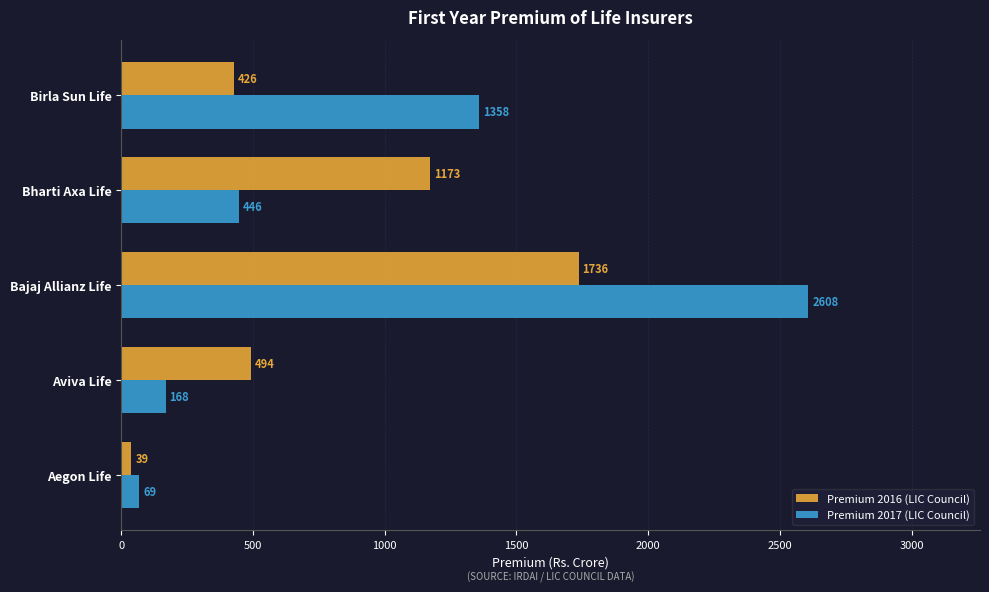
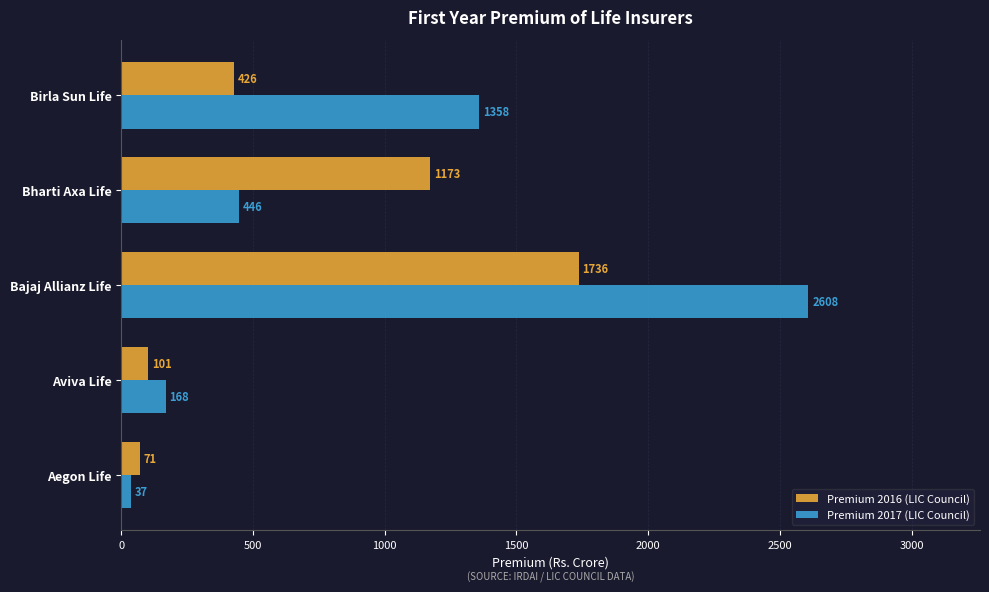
Premium 2016 (LIC Council), Aviva Life: 494 -> 101
Premium 2016 (LIC Council), Aegon Life: 39 -> 71
Premium 2017 (LIC Council), Aegon Life: 69 -> 37
